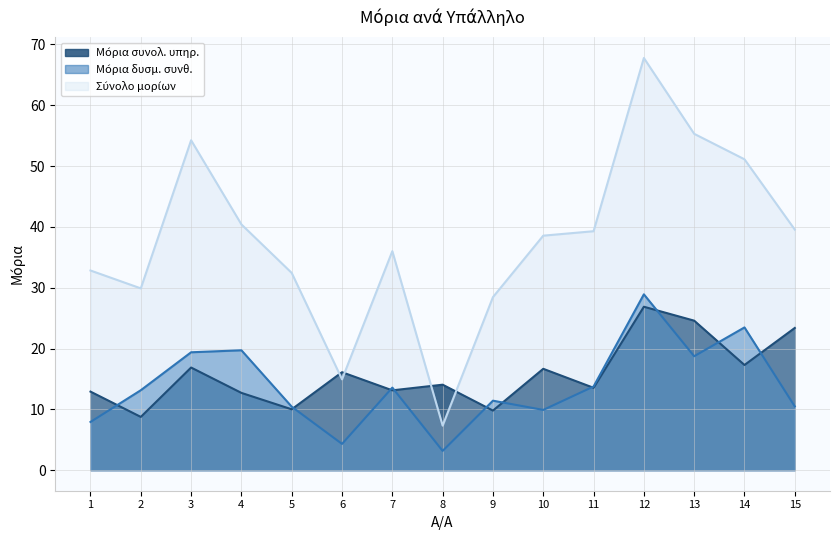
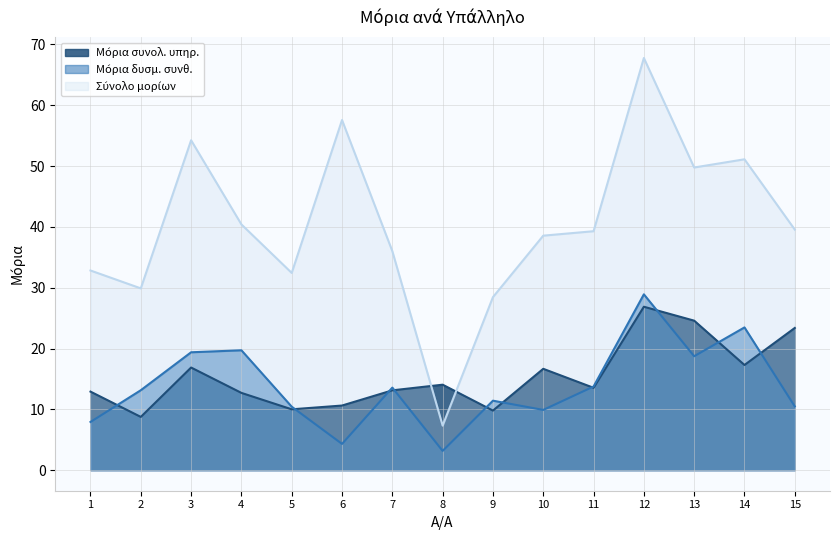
Μόρια συνολ. υπηρ., 6: 16 -> 11
Σύνολο μορίων, 6: 15 -> 58
Σύνολο μορίων, 13: 55 -> 50
